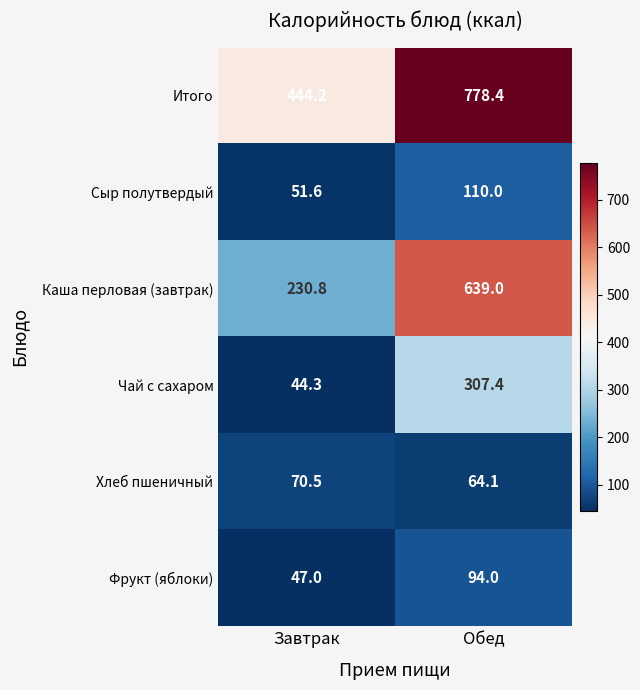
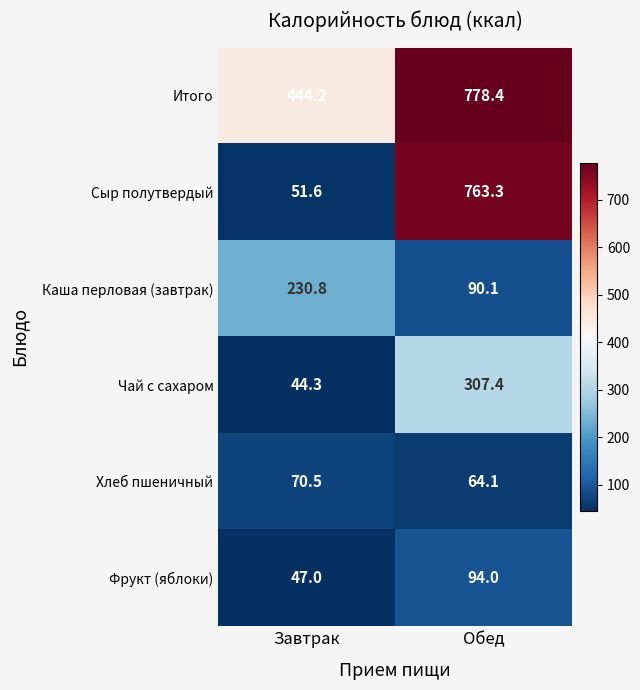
Сыр полутвердый, Обед: 110.0 -> 763.3
Каша перловая (завтрак), Обед: 639.0 -> 90.1
